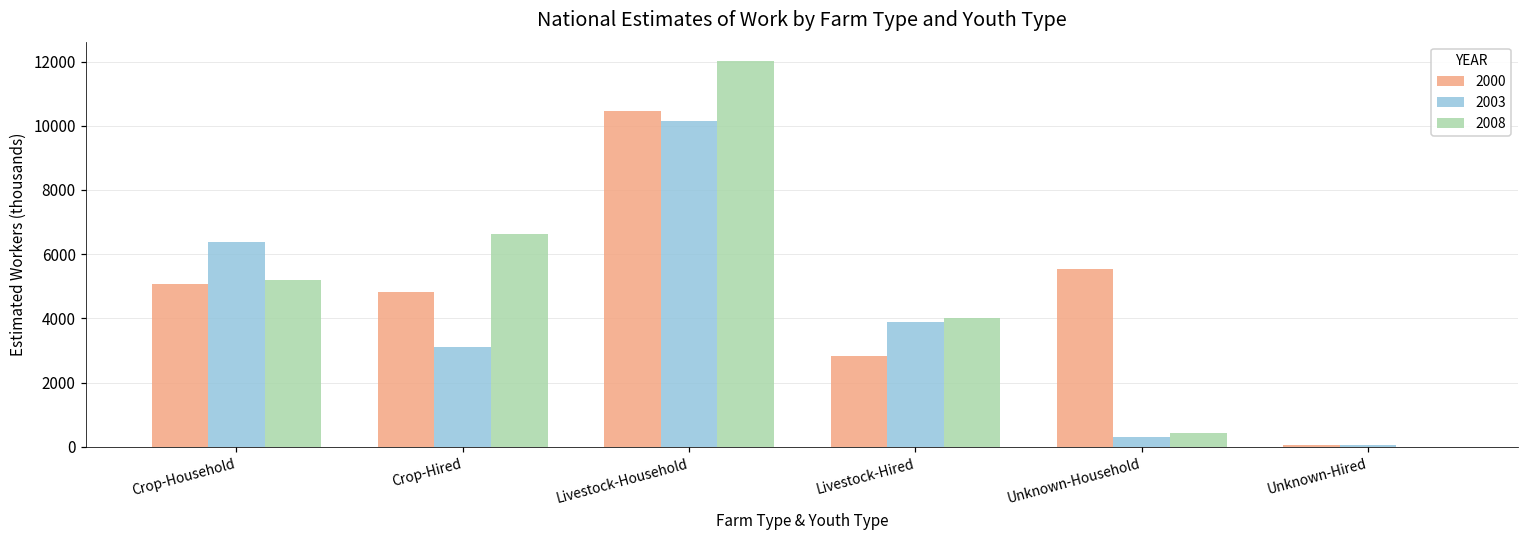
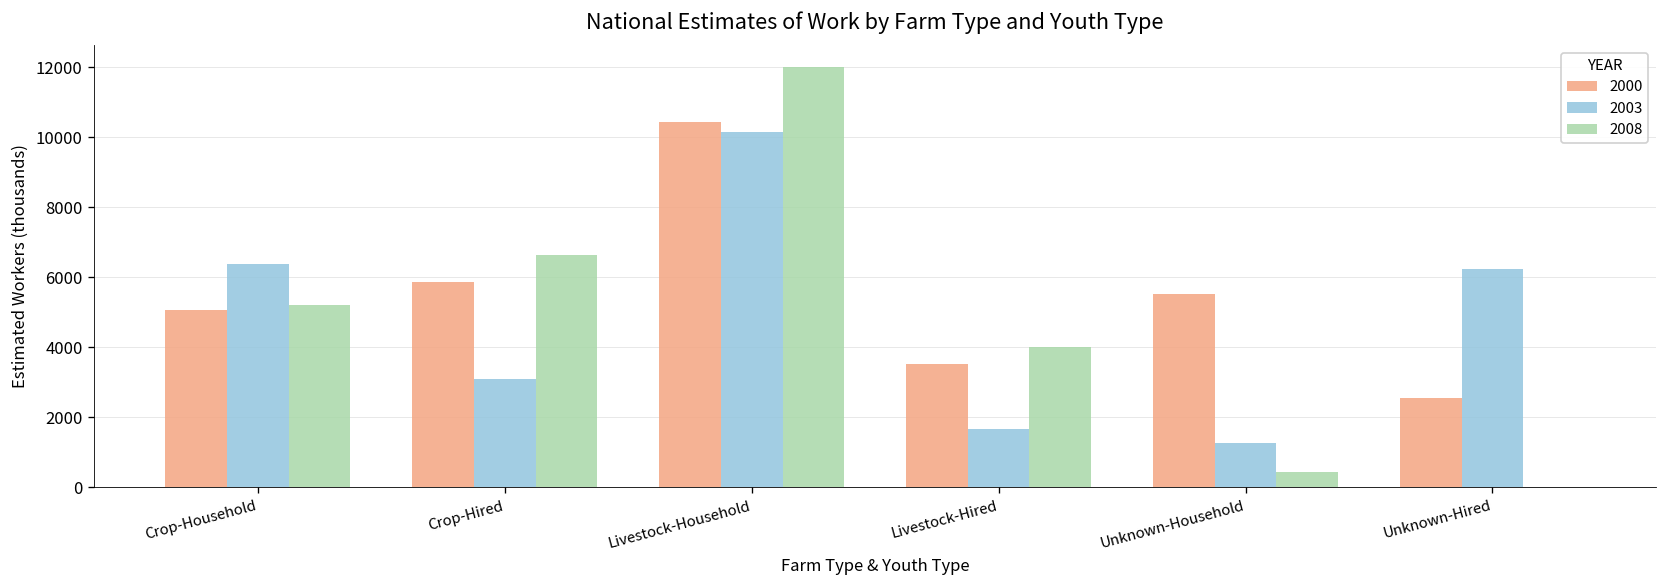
2000, Crop-Hired: 4800 -> 5900
2000, Livestock-Hired: 2800 -> 3500
2003, Livestock-Hired: 3900 -> 1700
2003, Unknown-Household: 300 -> 1300
2000, Unknown-Hired: 0 -> 2600
2003, Unknown-Hired: 0 -> 6200
